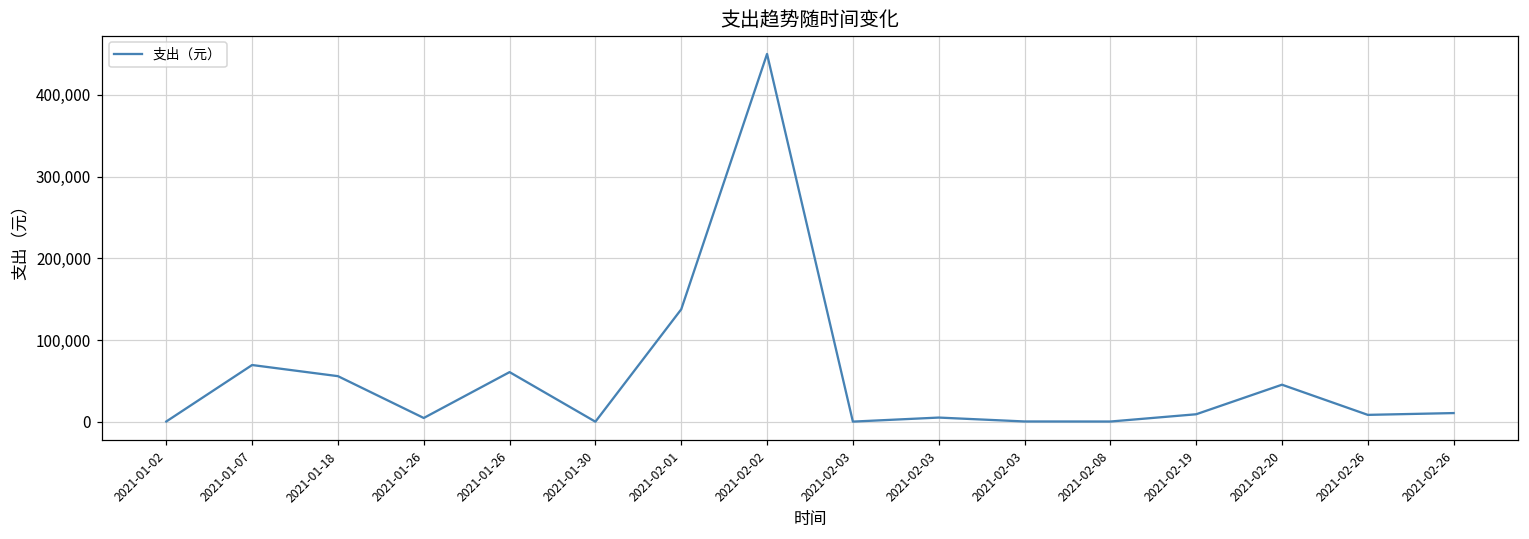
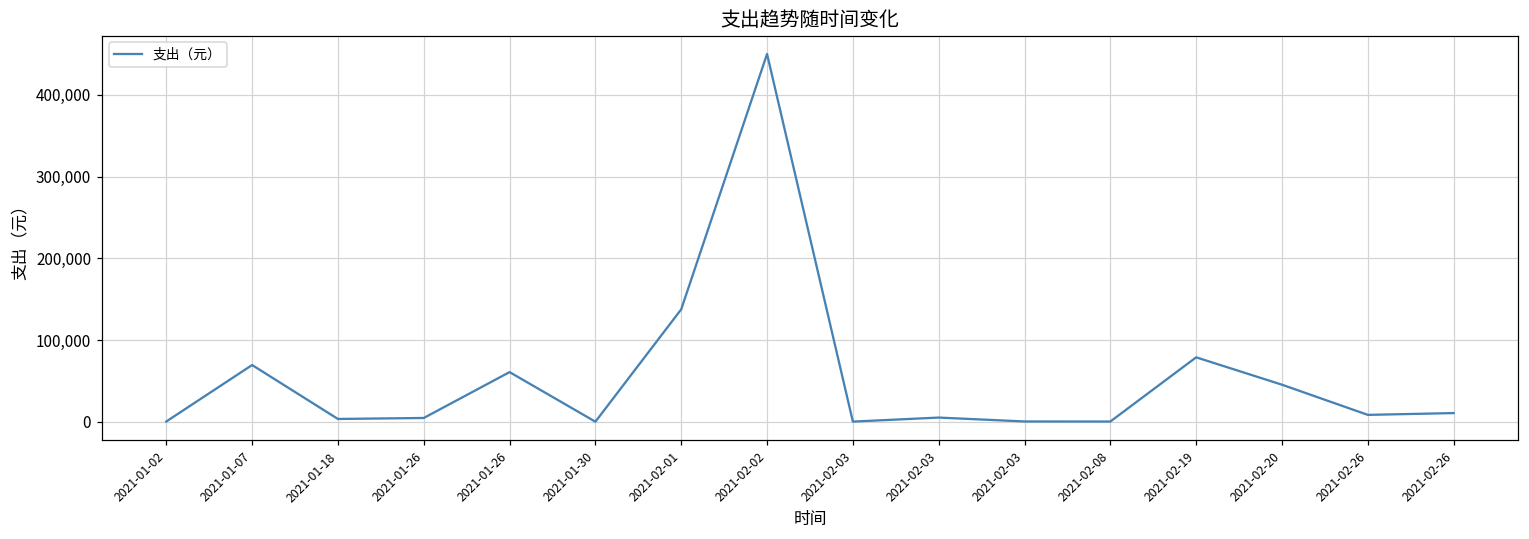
2021-01-18: 60,000 -> 0
2021-02-19: 10,000 -> 80,000
